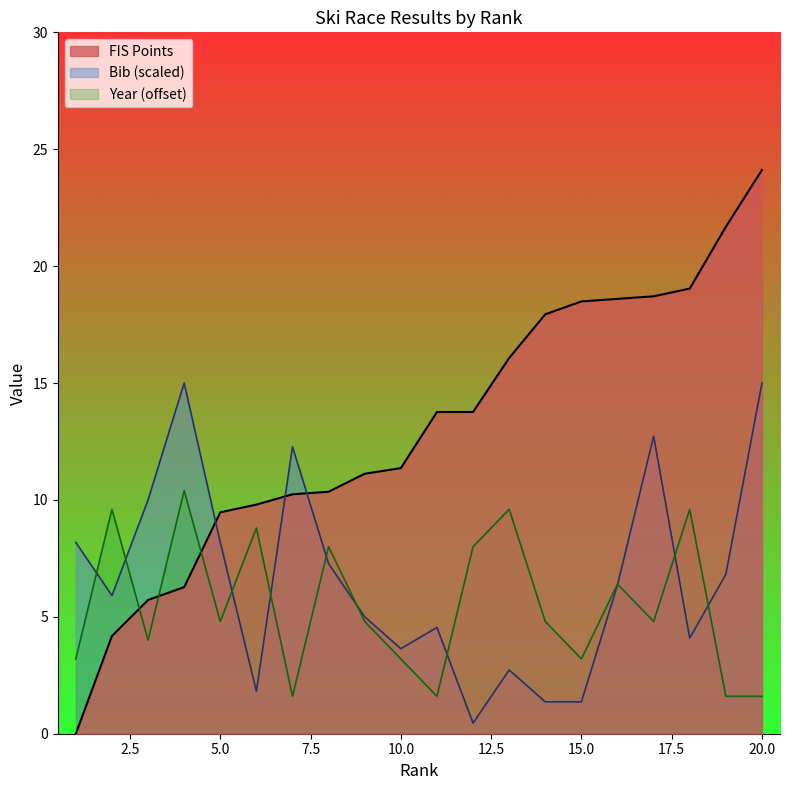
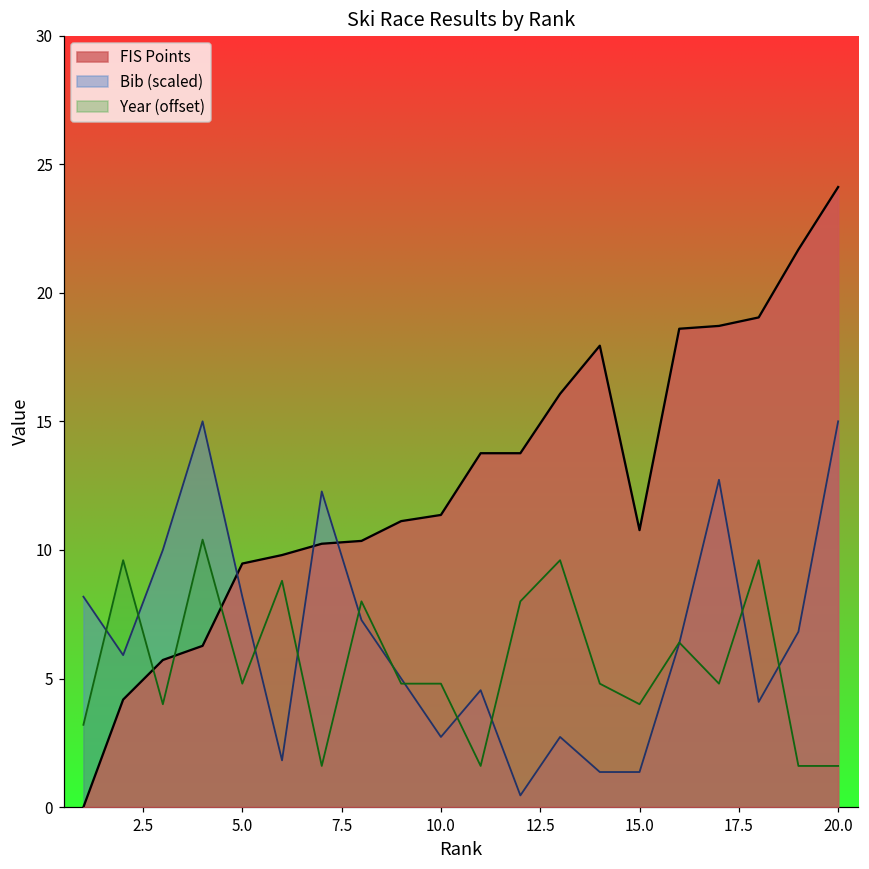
Bib (scaled), 10.0: 3.6 -> 2.7
Year (offset), 10.0: 3.2 -> 4.8
FIS Points, 15.0: 18.5 -> 10.8
Year (offset), 15.0: 3.2 -> 4.0
